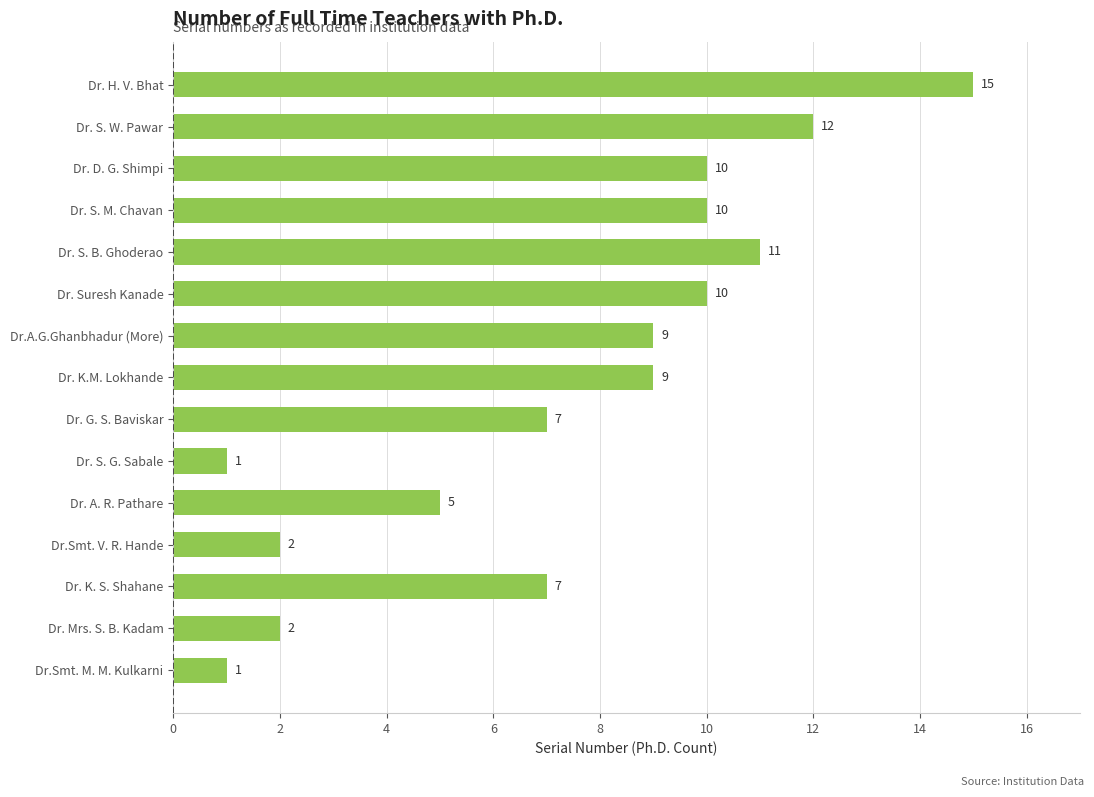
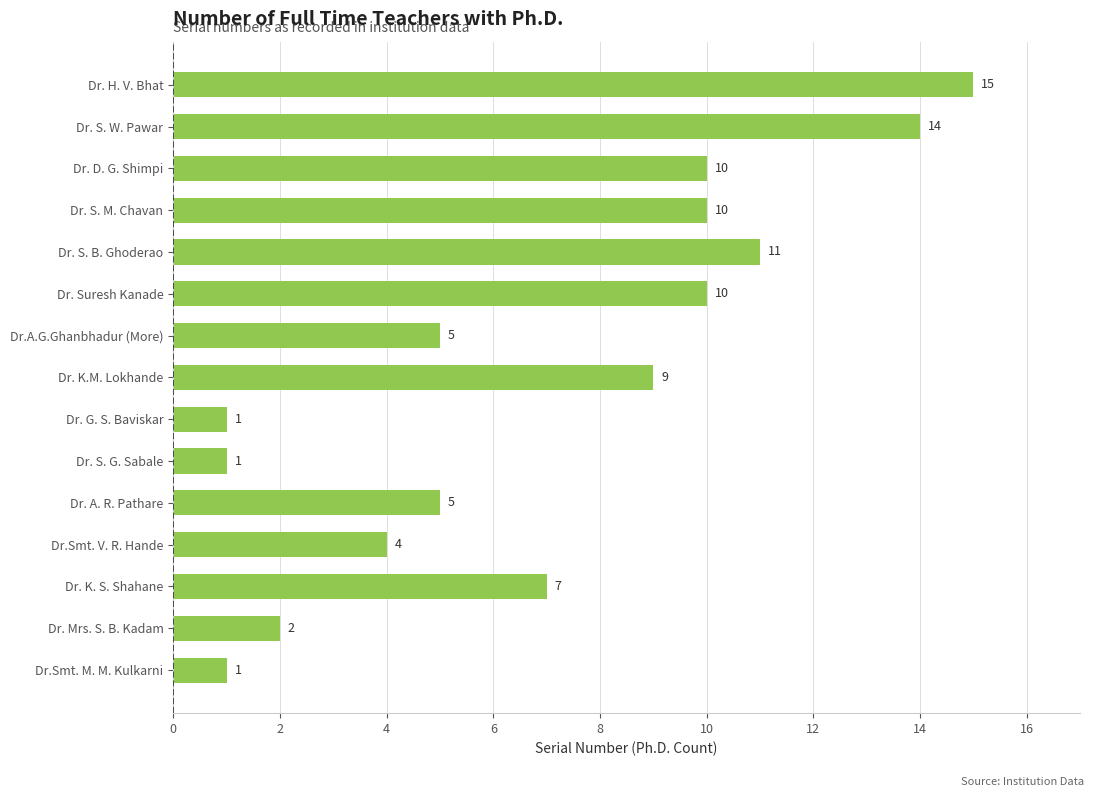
Dr. S. W. Pawar: 12 -> 14
Dr.A.G.Ghanbhadur (More): 9 -> 5
Dr. G. S. Baviskar: 7 -> 1
Dr.Smt. V. R. Hande: 2 -> 4
